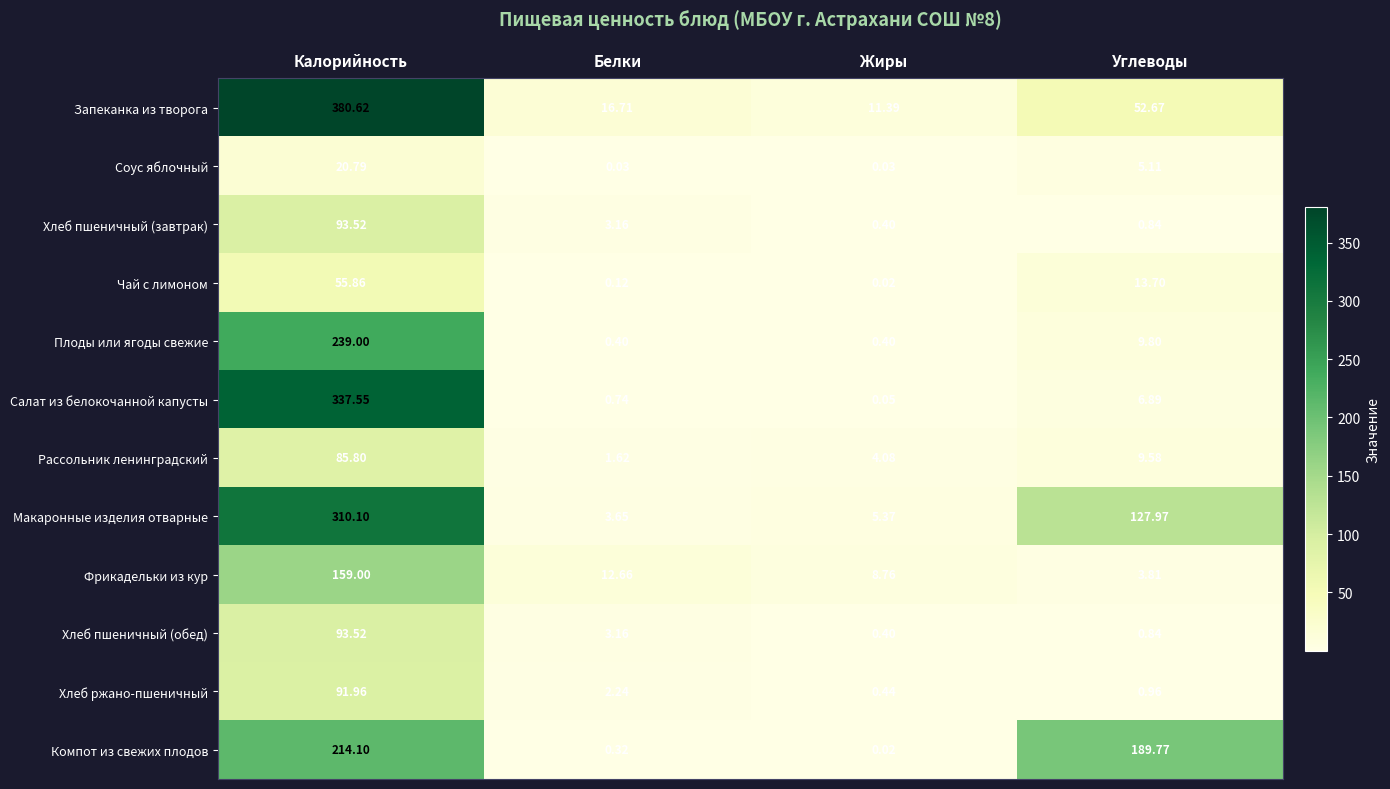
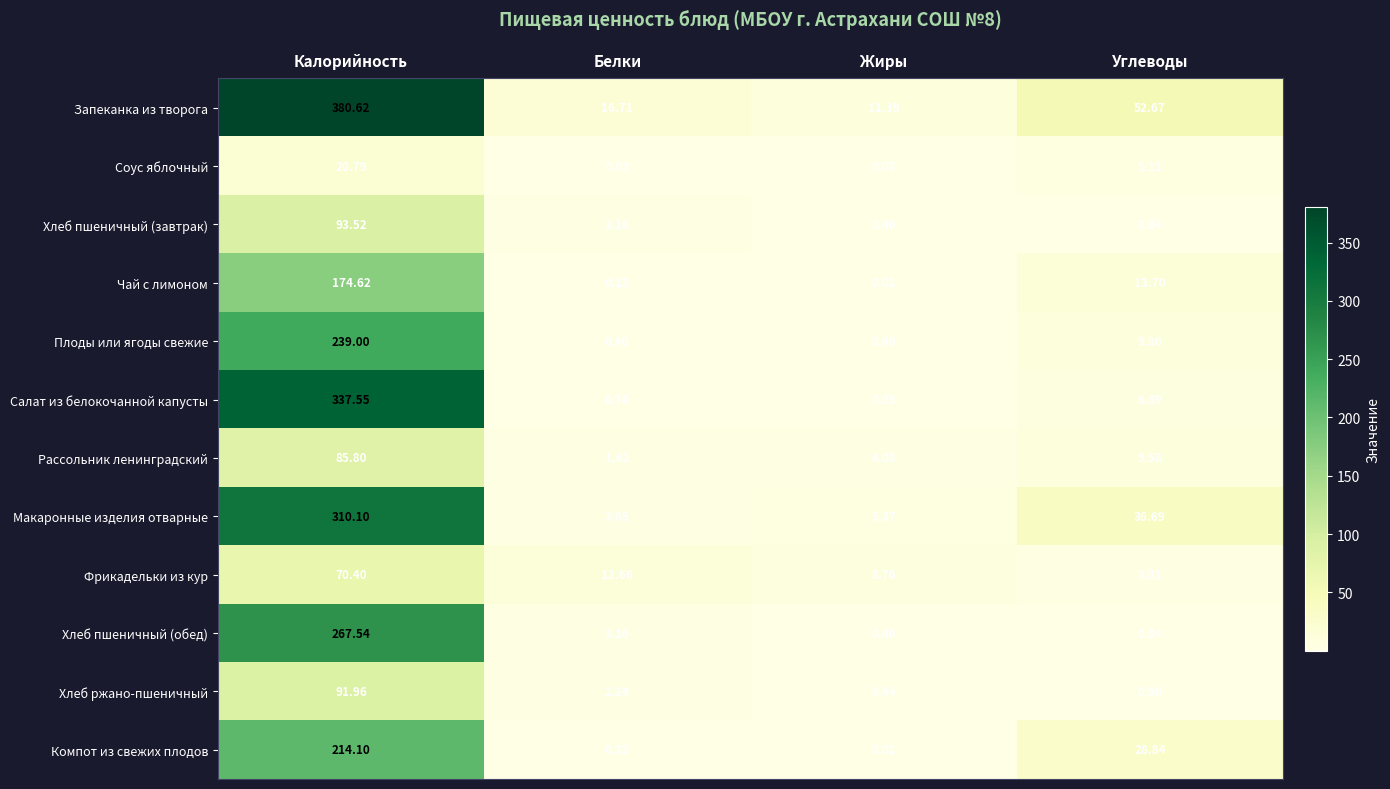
Чай с лимоном, Калорийность: 55.86 -> 174.62
Макаронные изделия отварные, Углеводы: 127.97 -> 36.69
Фрикадельки из кур, Калорийность: 159.00 -> 70.40
Хлеб пшеничный (обед), Калорийность: 93.52 -> 267.54
Компот из свежих плодов, Углеводы: 189.77 -> 28.84
